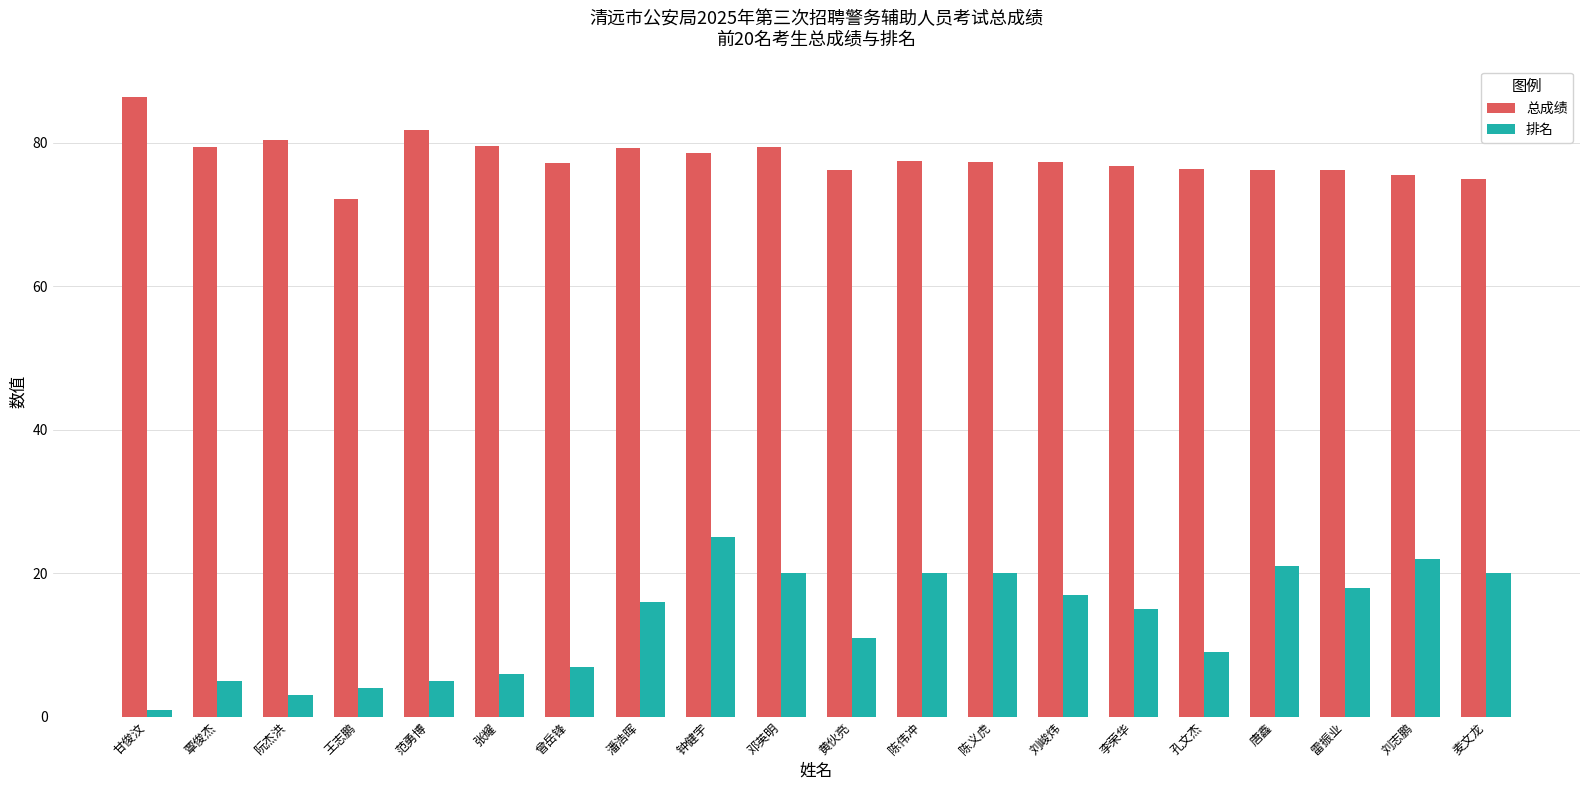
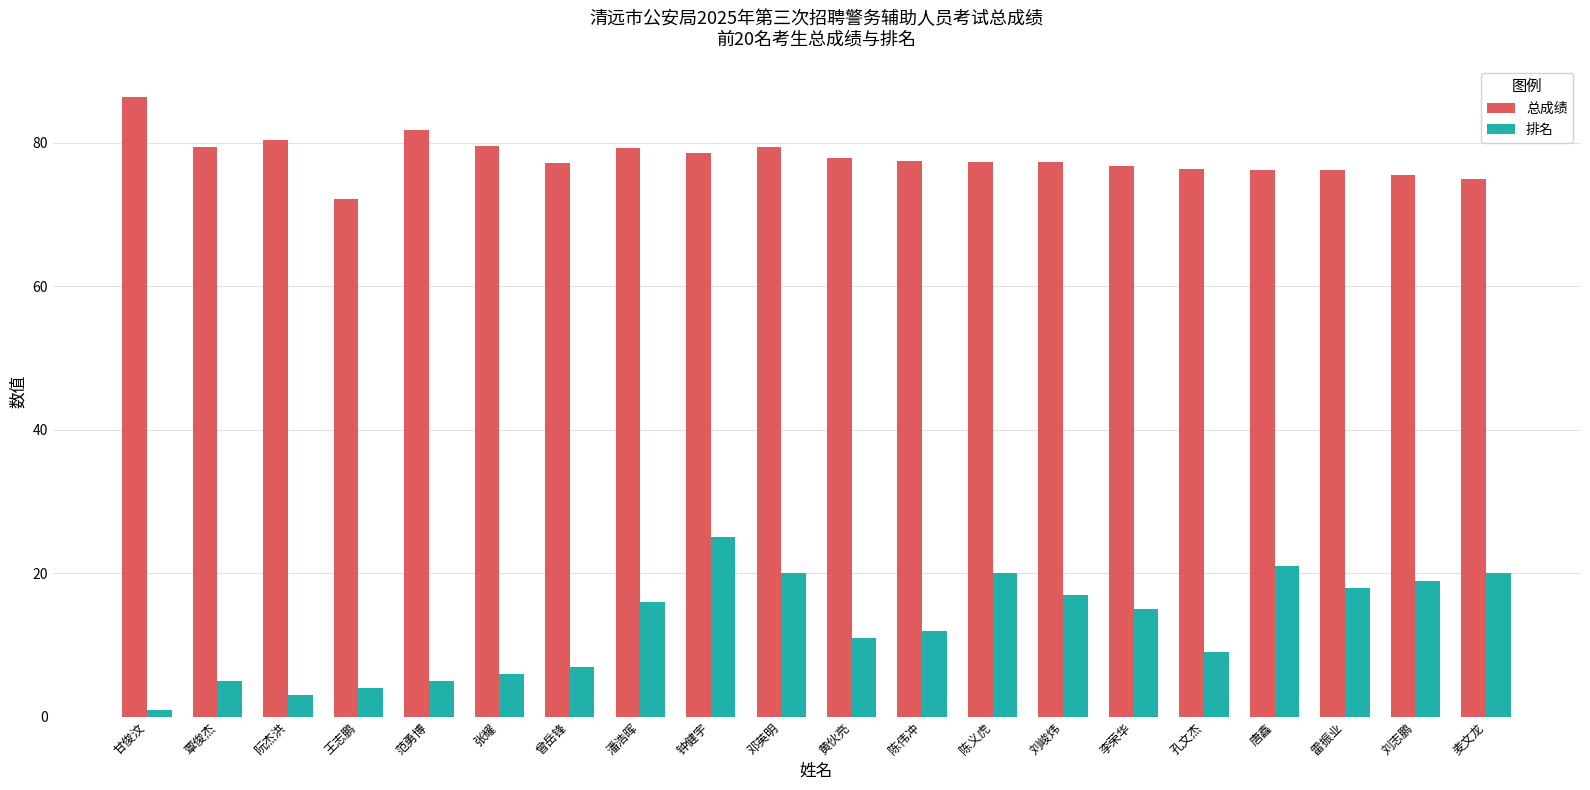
总成绩, 黄伙亮: 76 -> 78
排名, 陈伟冲: 20 -> 12
排名, 刘志鹏: 22 -> 19
